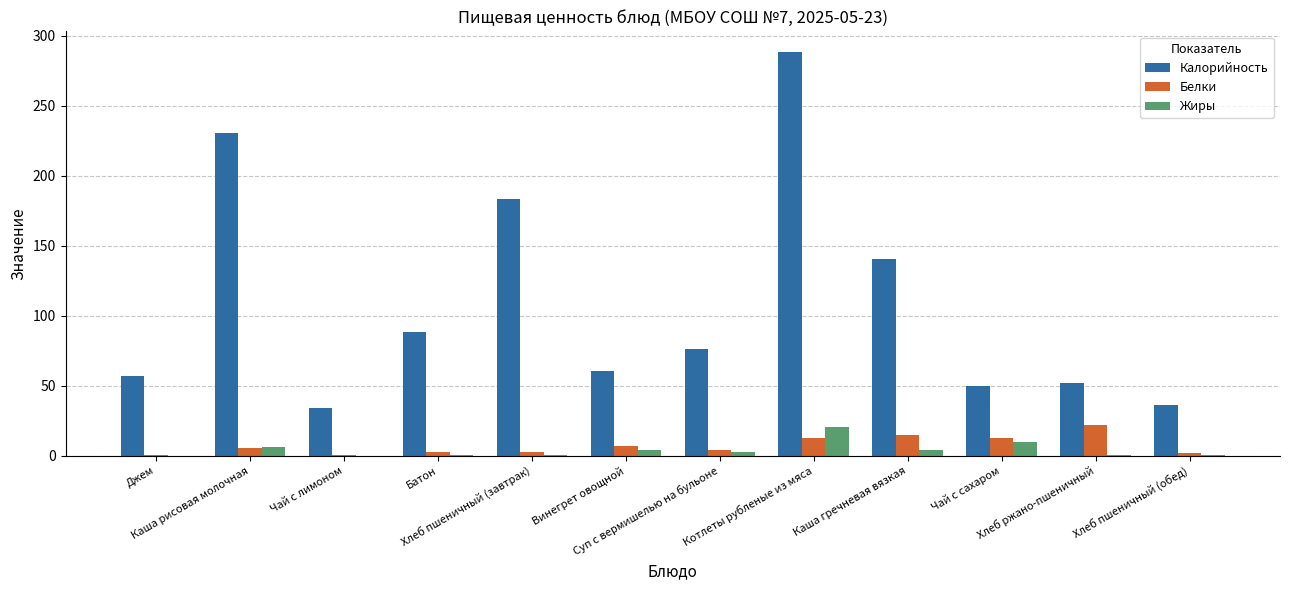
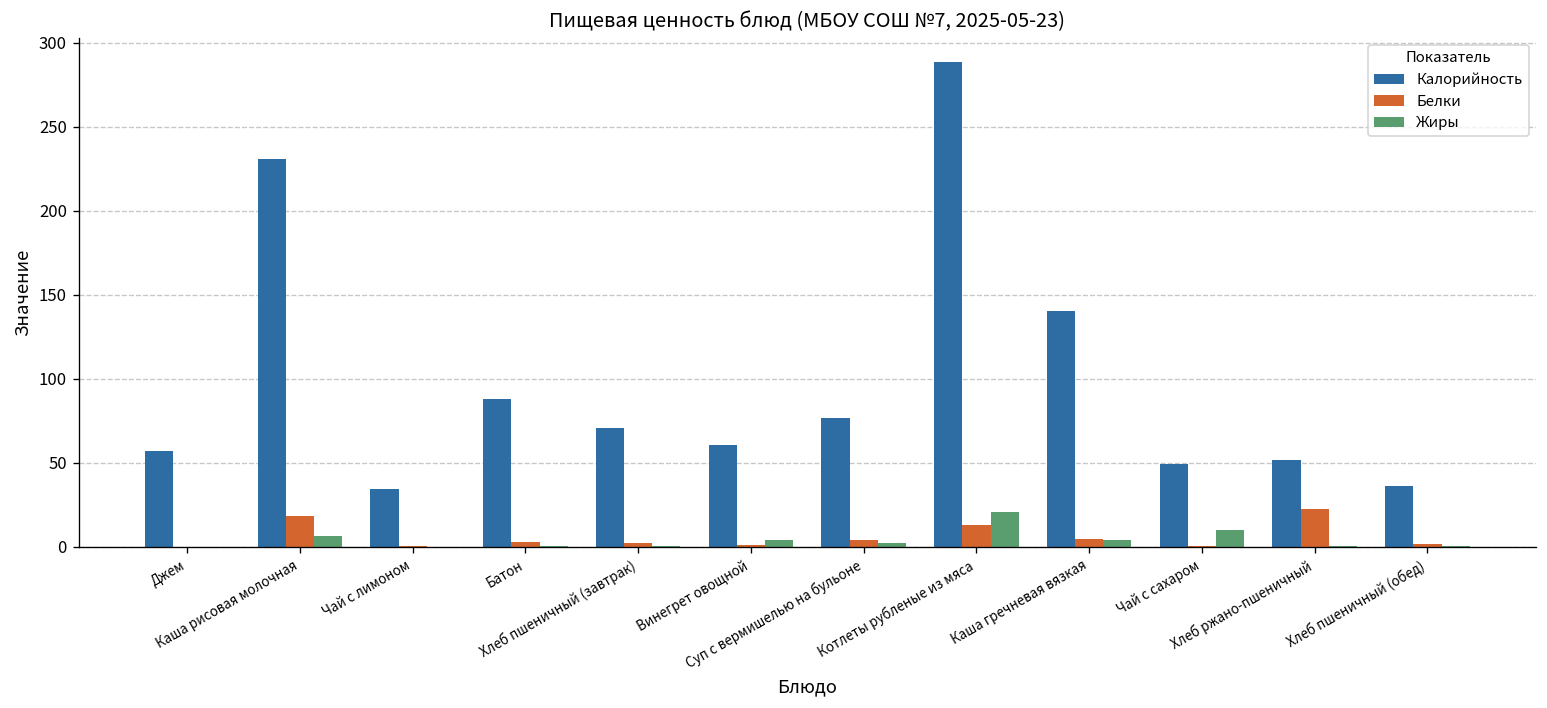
Белки, Каша рисовая молочная: 5 -> 18
Калорийность, Хлеб пшеничный (завтрак): 183 -> 71
Белки, Винегрет овощной: 7 -> 1
Белки, Каша гречневая вязкая: 15 -> 5
Белки, Чай с сахаром: 13 -> 0
